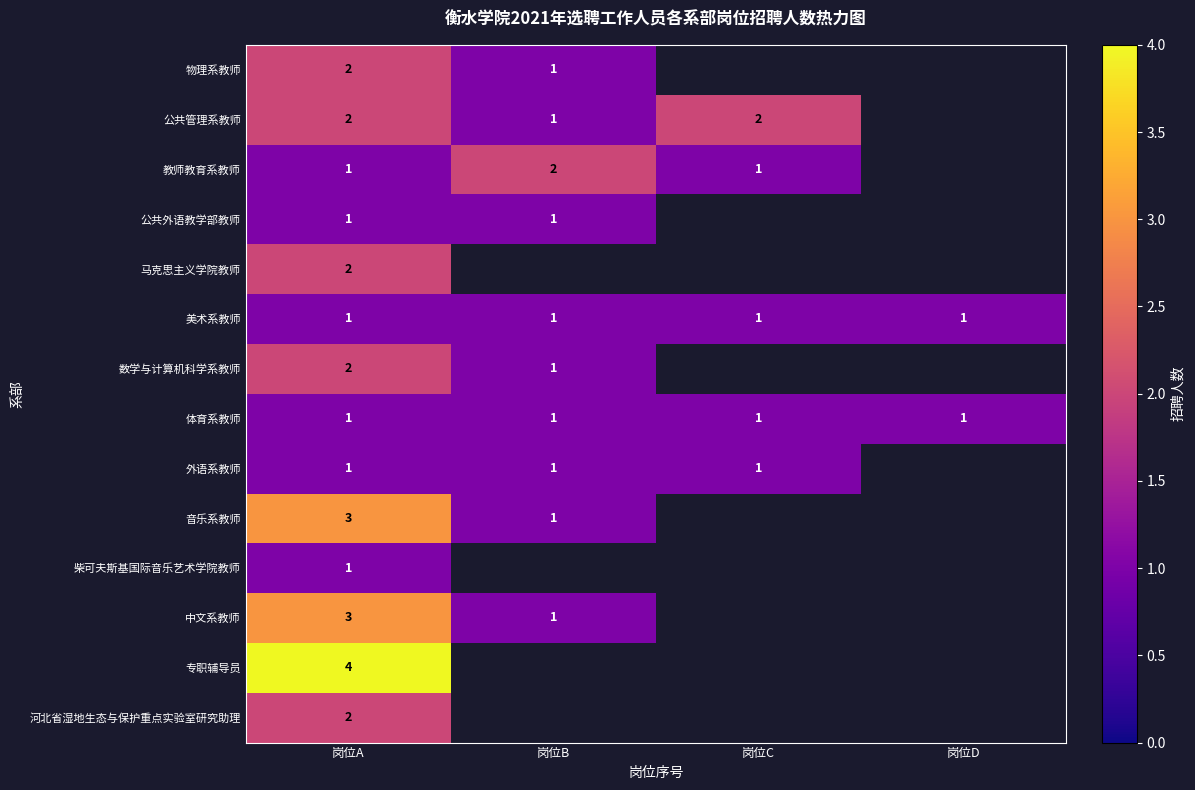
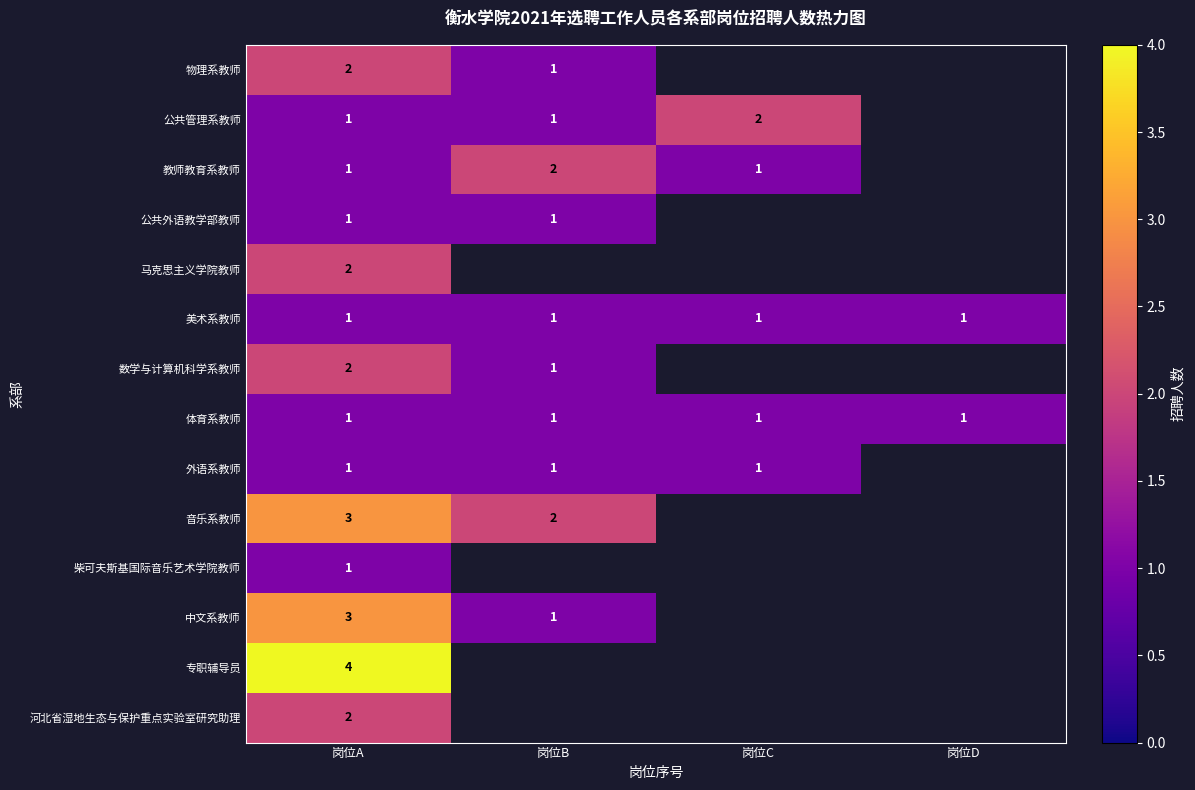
公共管理系教师, 岗位A: 2 -> 1
音乐系教师, 岗位B: 1 -> 2
